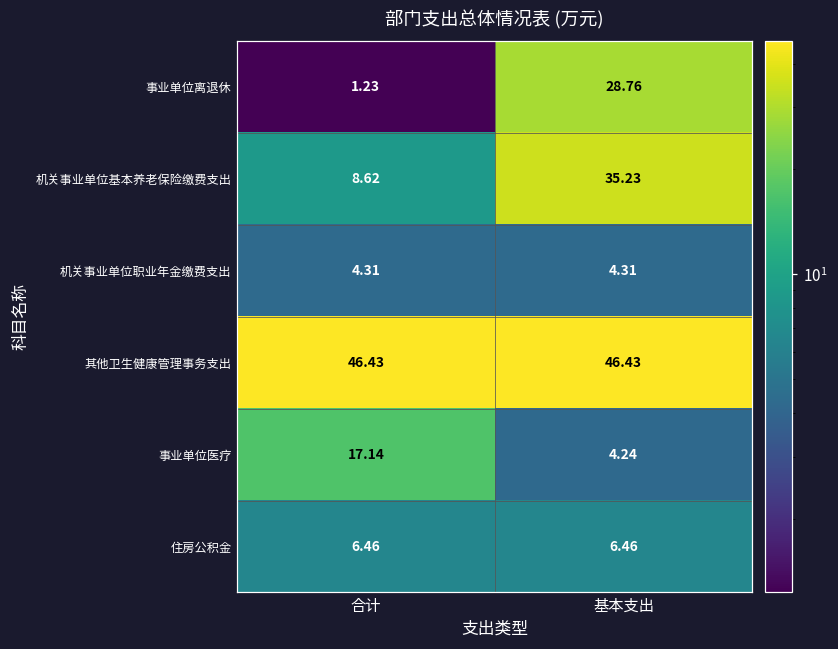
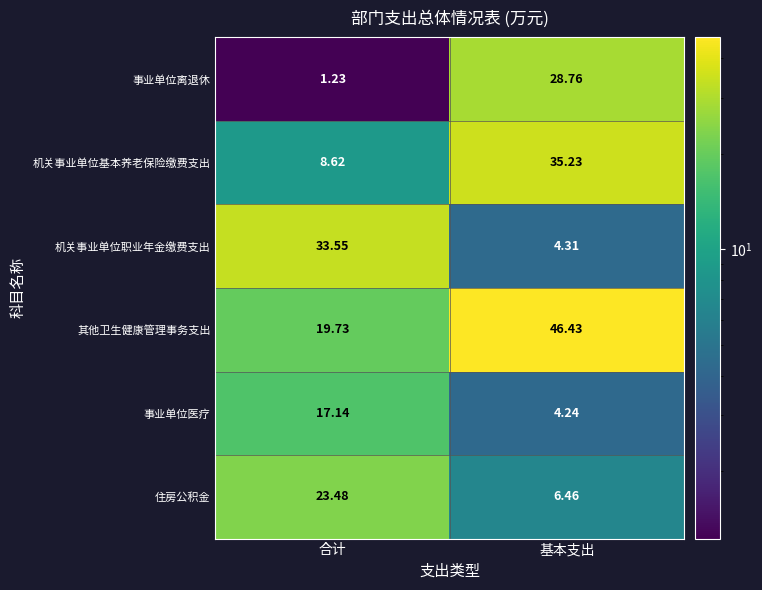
机关事业单位职业年金缴费支出, 合计: 4.31 -> 33.55
其他卫生健康管理事务支出, 合计: 46.43 -> 19.73
住房公积金, 合计: 6.46 -> 23.48
